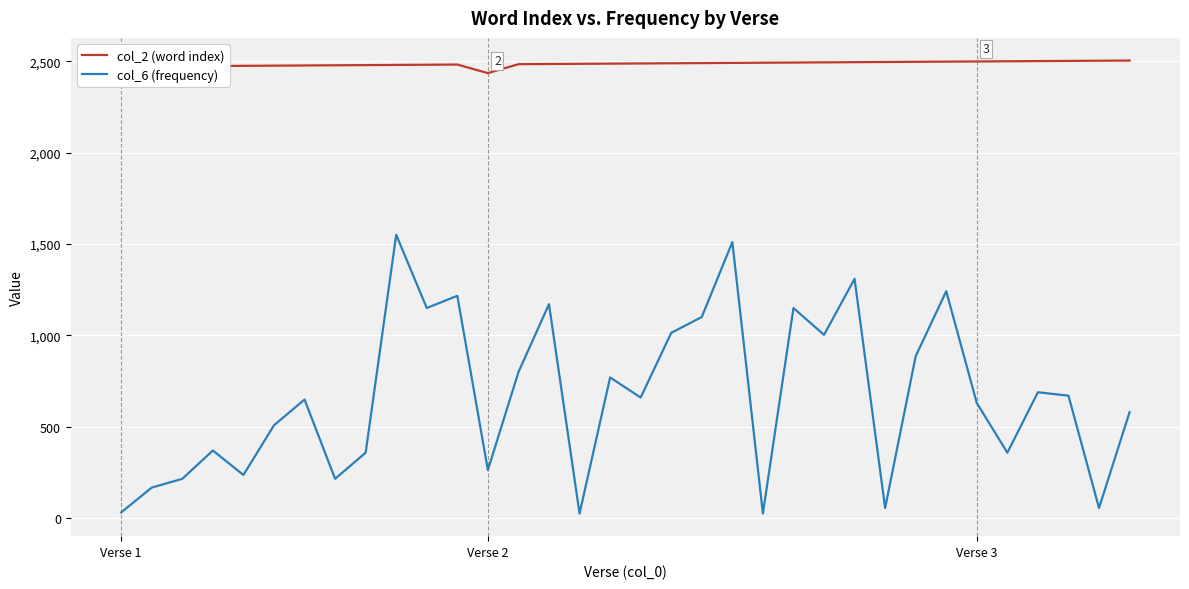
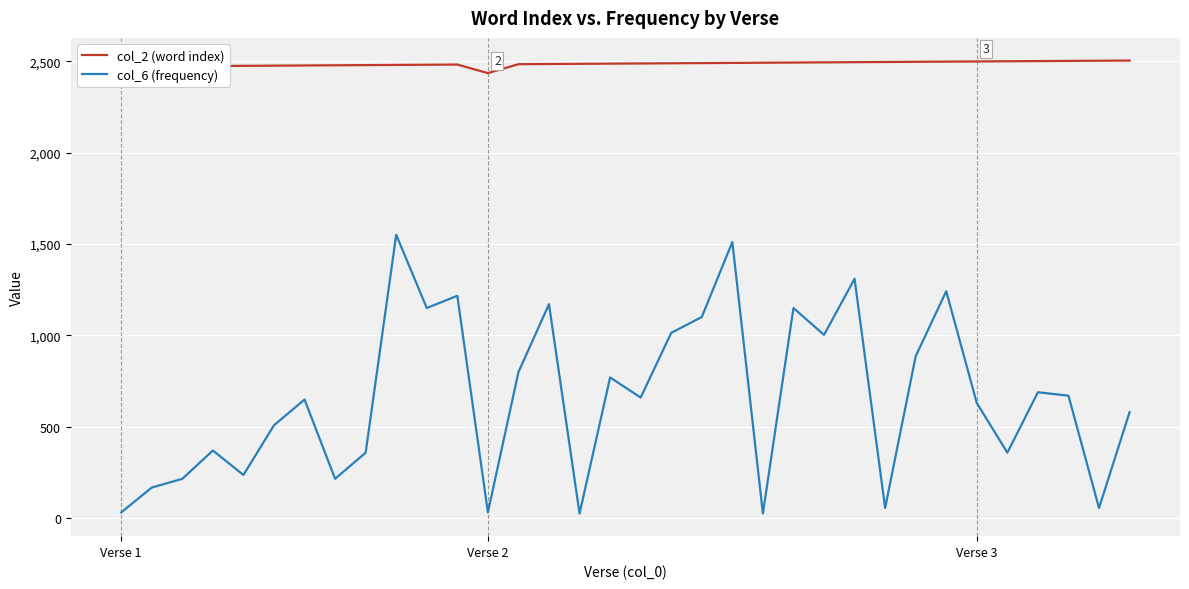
col_6 (frequency), Verse 2: 260 -> 30
